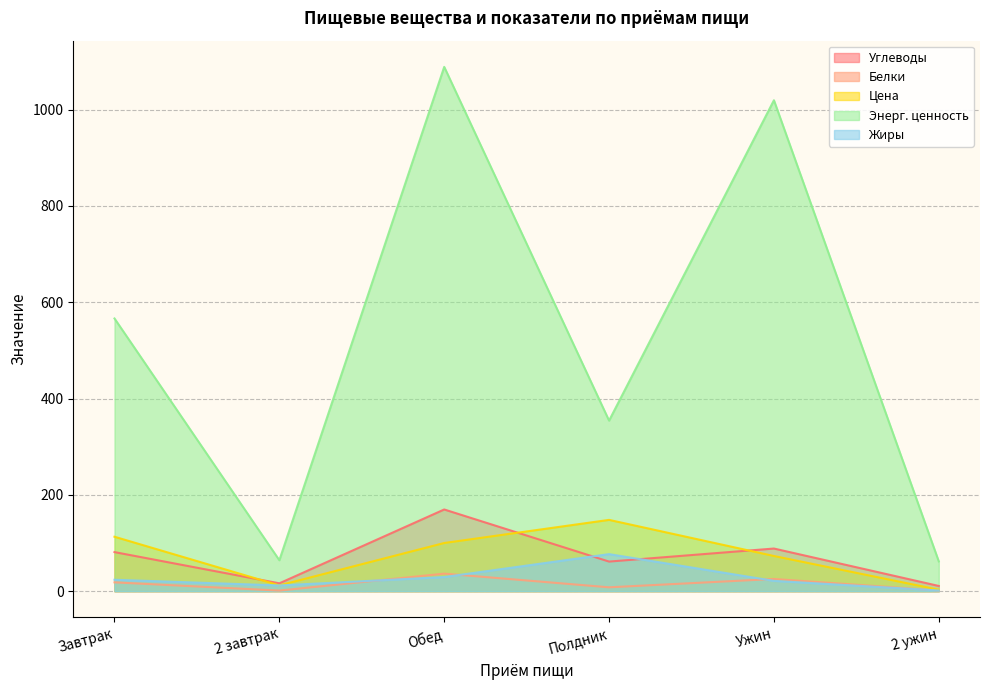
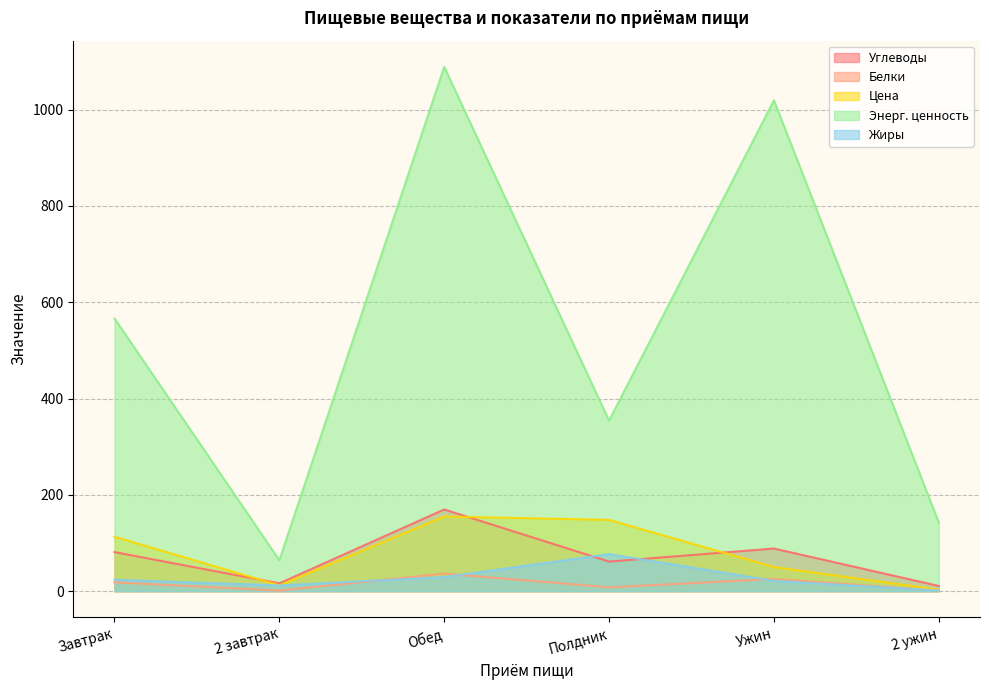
Цена, Обед: 100 -> 160
Цена, Ужин: 70 -> 50
Энерг. ценность, 2 ужин: 60 -> 140
